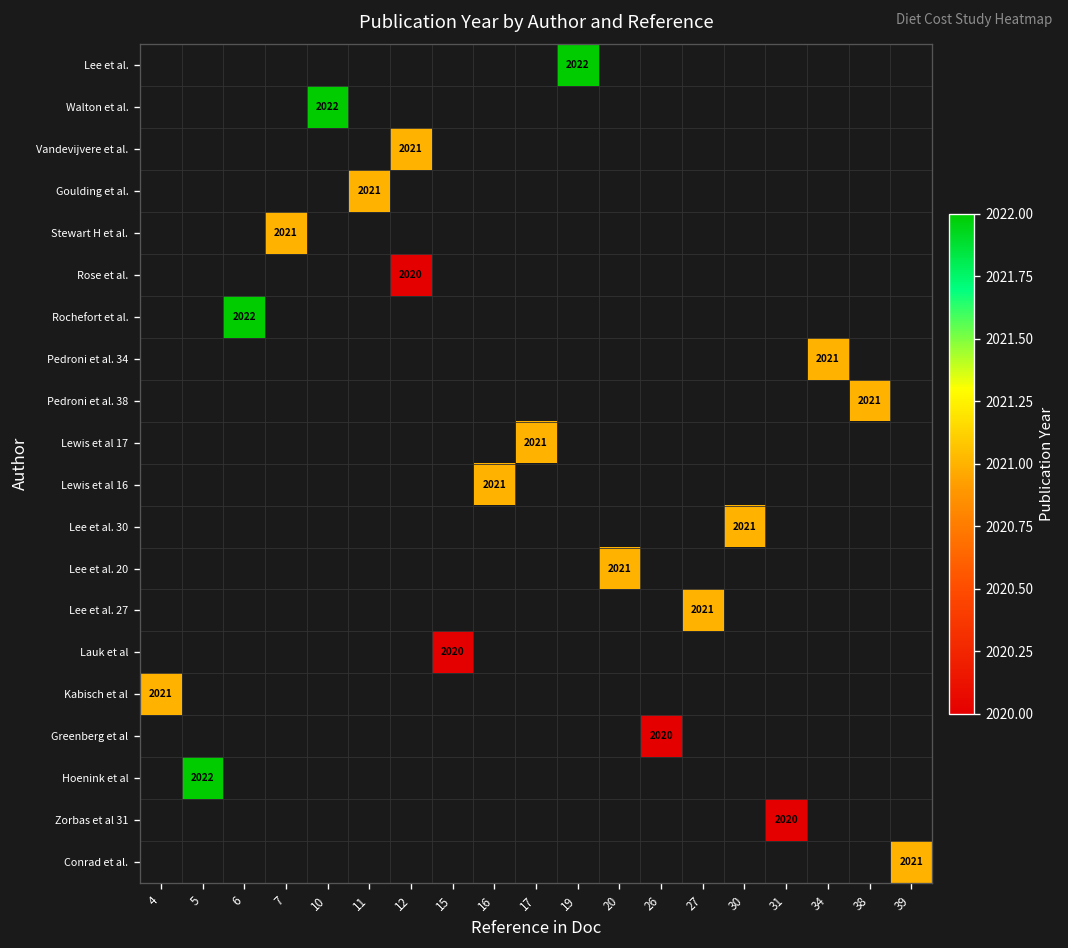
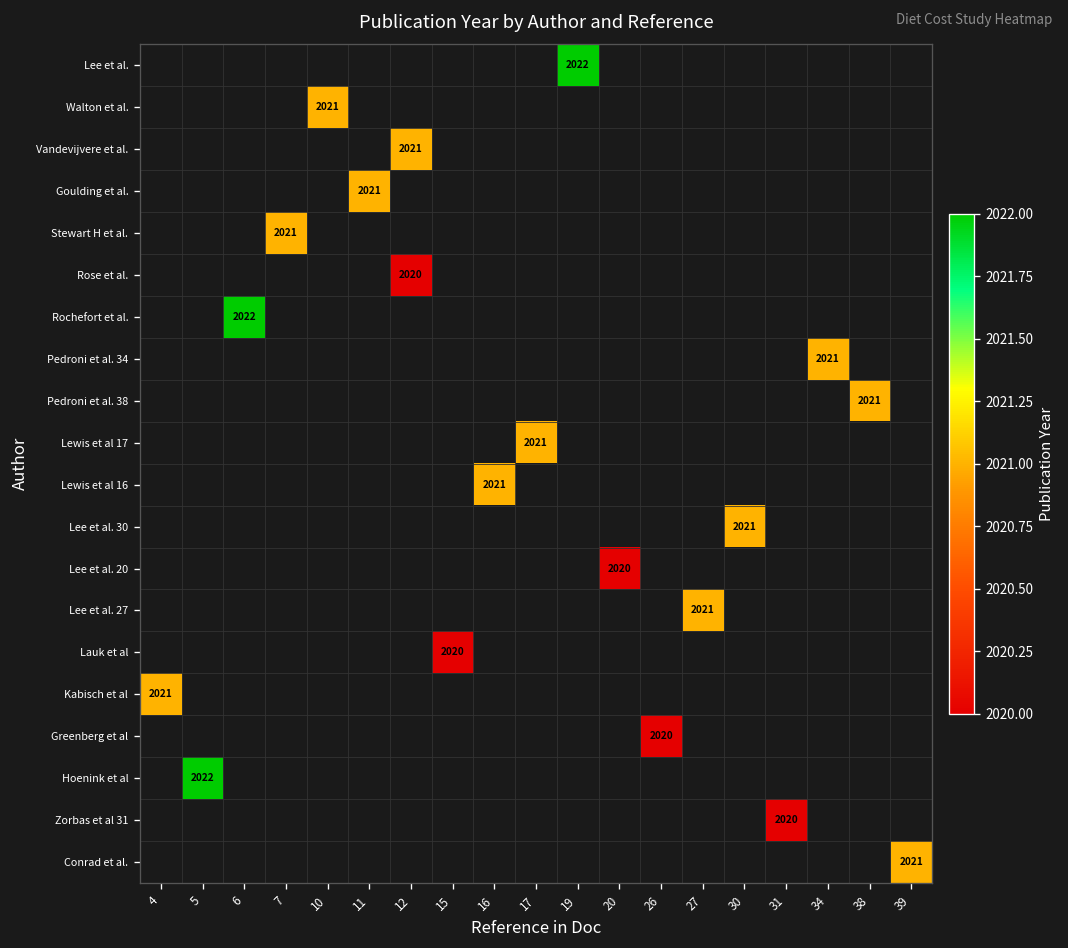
Walton et al., 10: 2022 -> 2021
Lee et al. 20, 20: 2021 -> 2020
